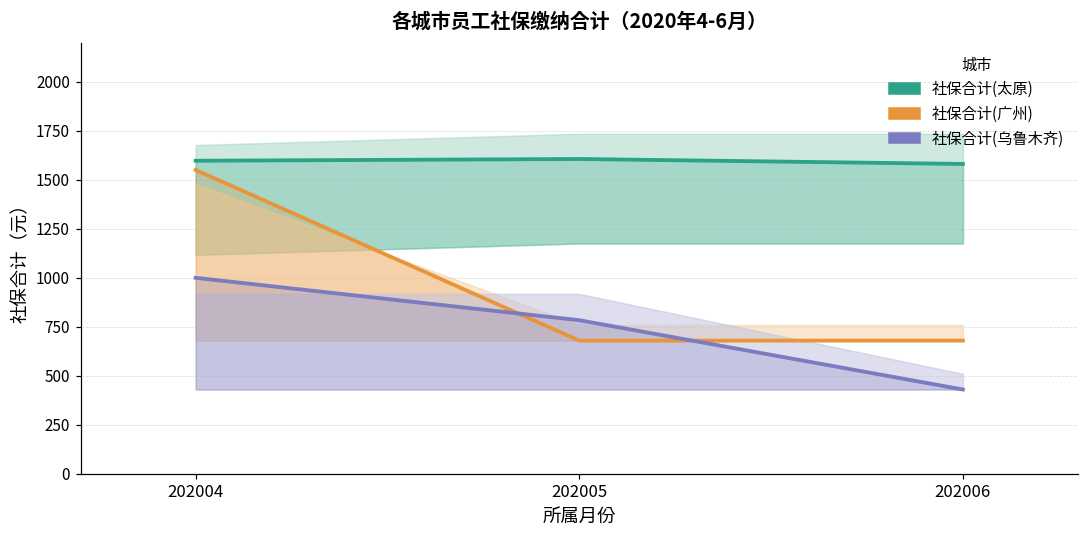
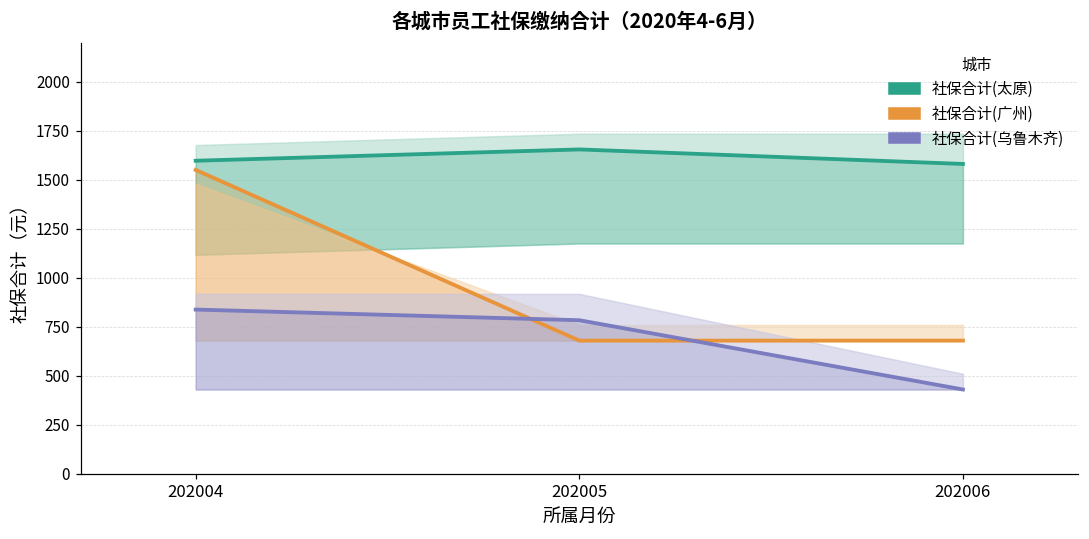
社保合计(乌鲁木齐), 202004: 1000 -> 840
社保合计(太原), 202005: 1610 -> 1660
